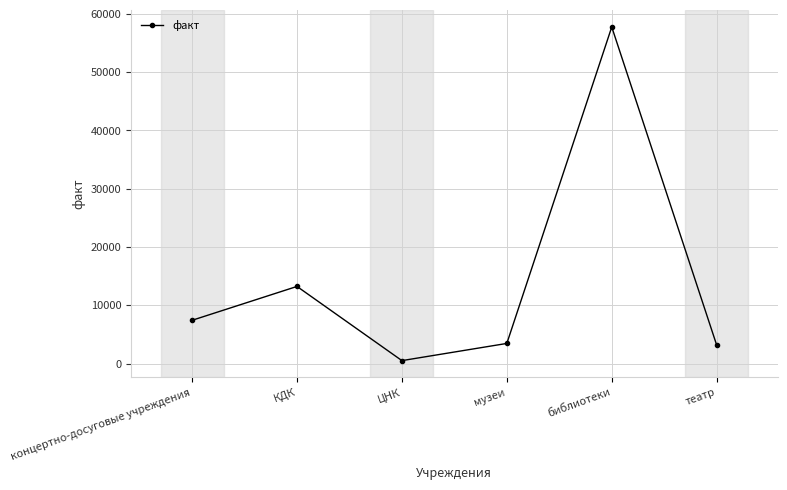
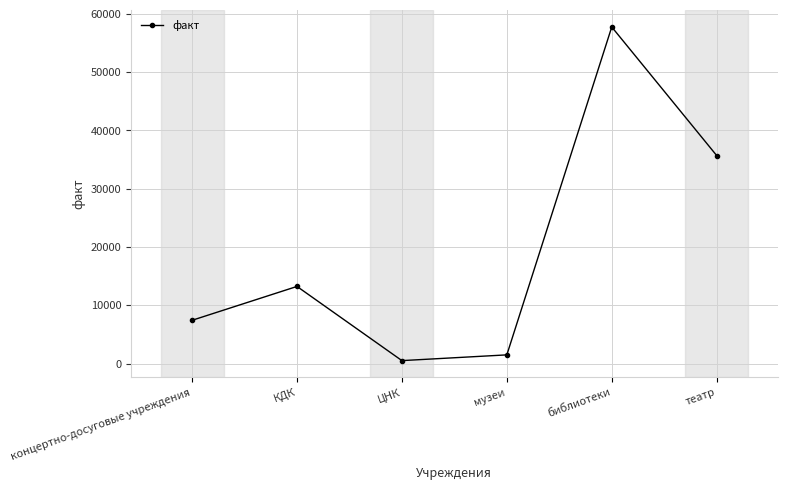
музеи: 3000 -> 1000
театр: 3000 -> 36000
